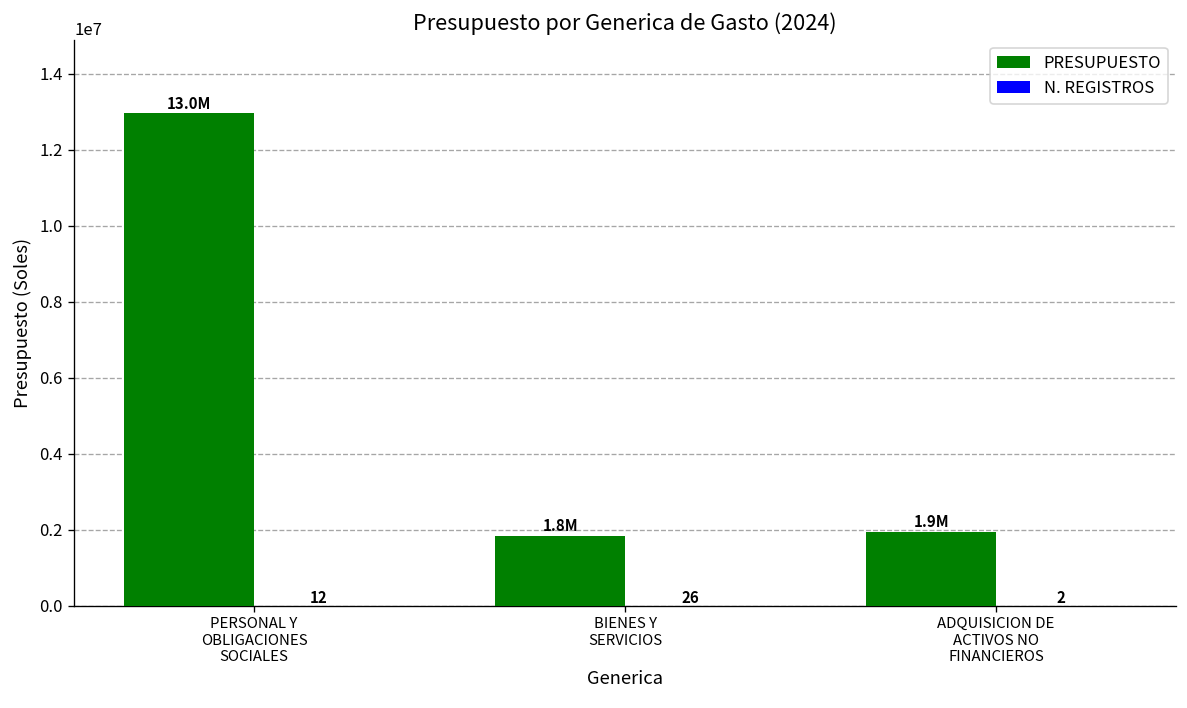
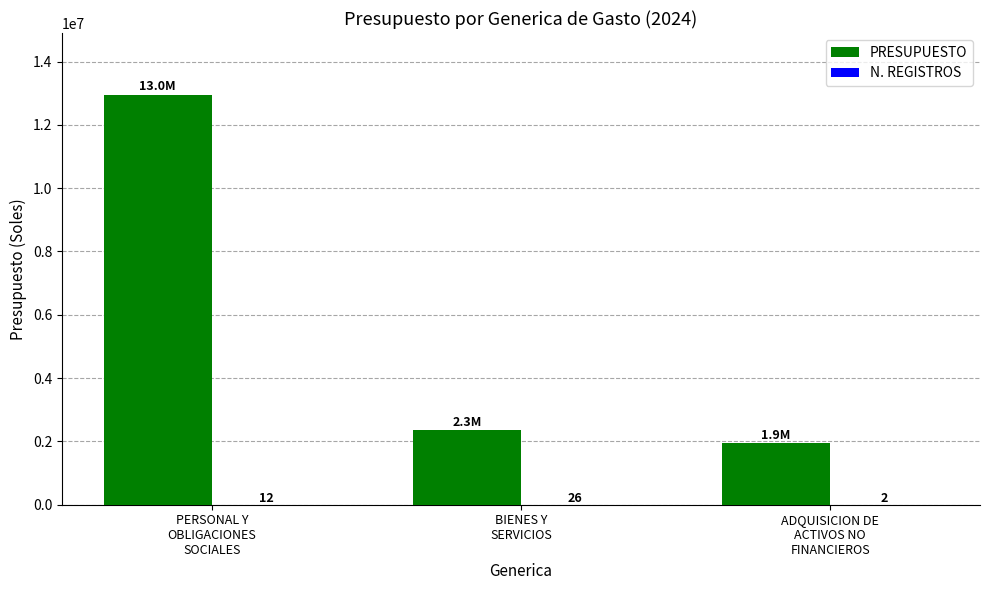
PRESUPUESTO, BIENES Y SERVICIOS: 1.8M -> 2.3M
